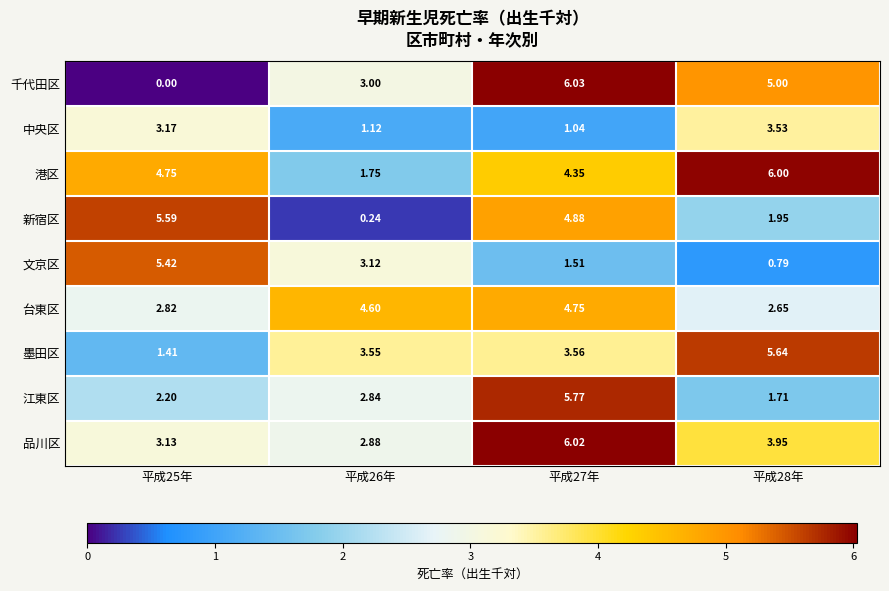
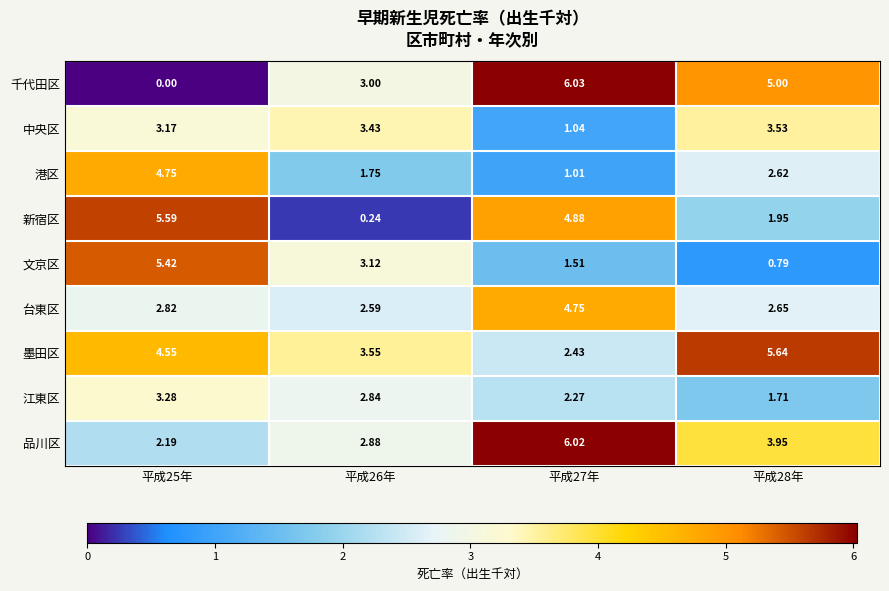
中央区, 平成26年: 1.12 -> 3.43
港区, 平成27年: 4.35 -> 1.01
港区, 平成28年: 6.00 -> 2.62
台東区, 平成26年: 4.60 -> 2.59
墨田区, 平成25年: 1.41 -> 4.55
墨田区, 平成27年: 3.56 -> 2.43
江東区, 平成25年: 2.20 -> 3.28
江東区, 平成27年: 5.77 -> 2.27
品川区, 平成25年: 3.13 -> 2.19
